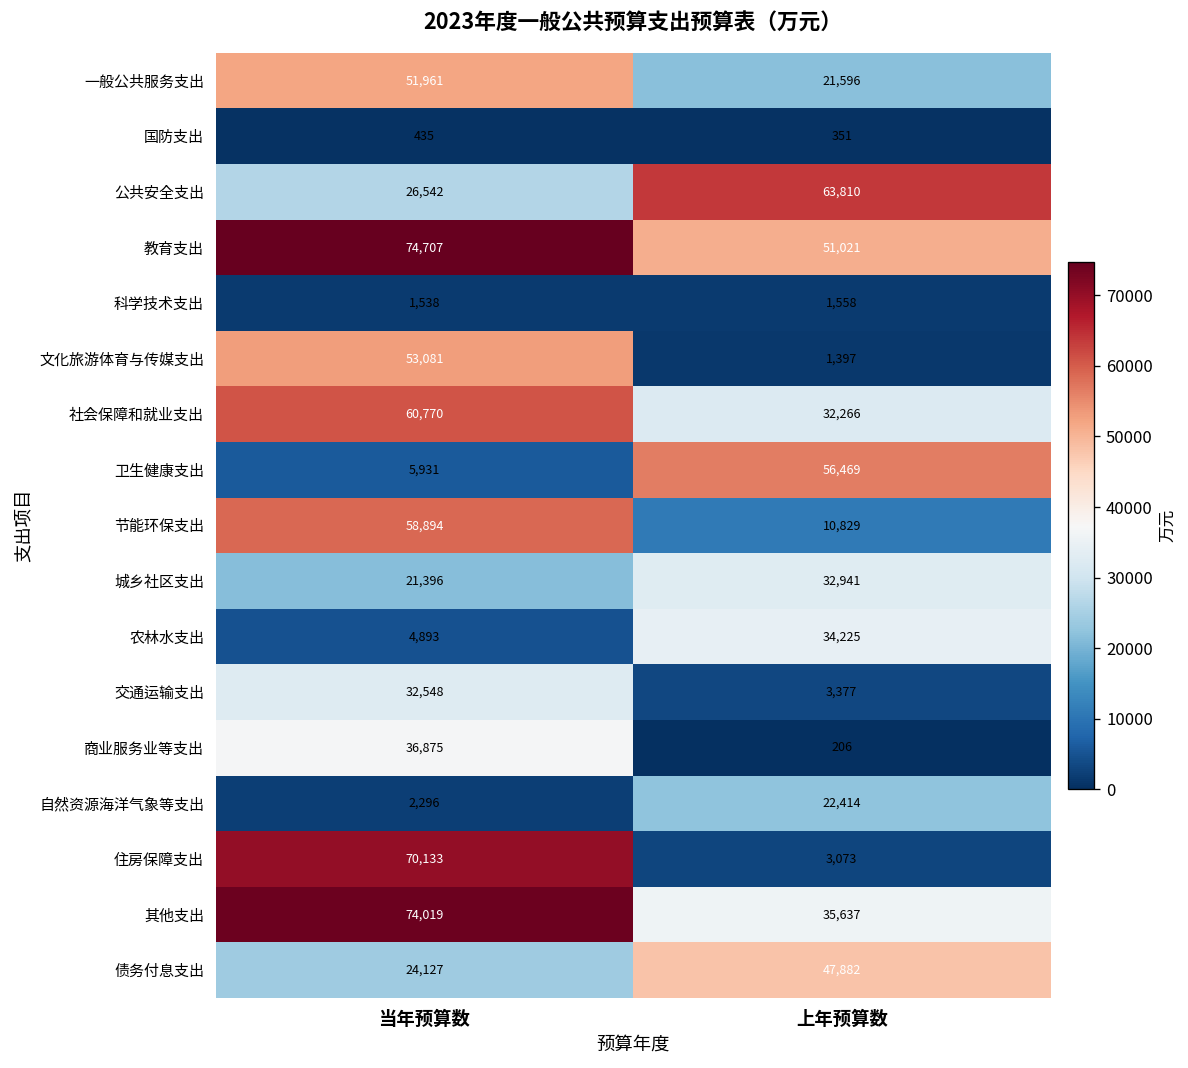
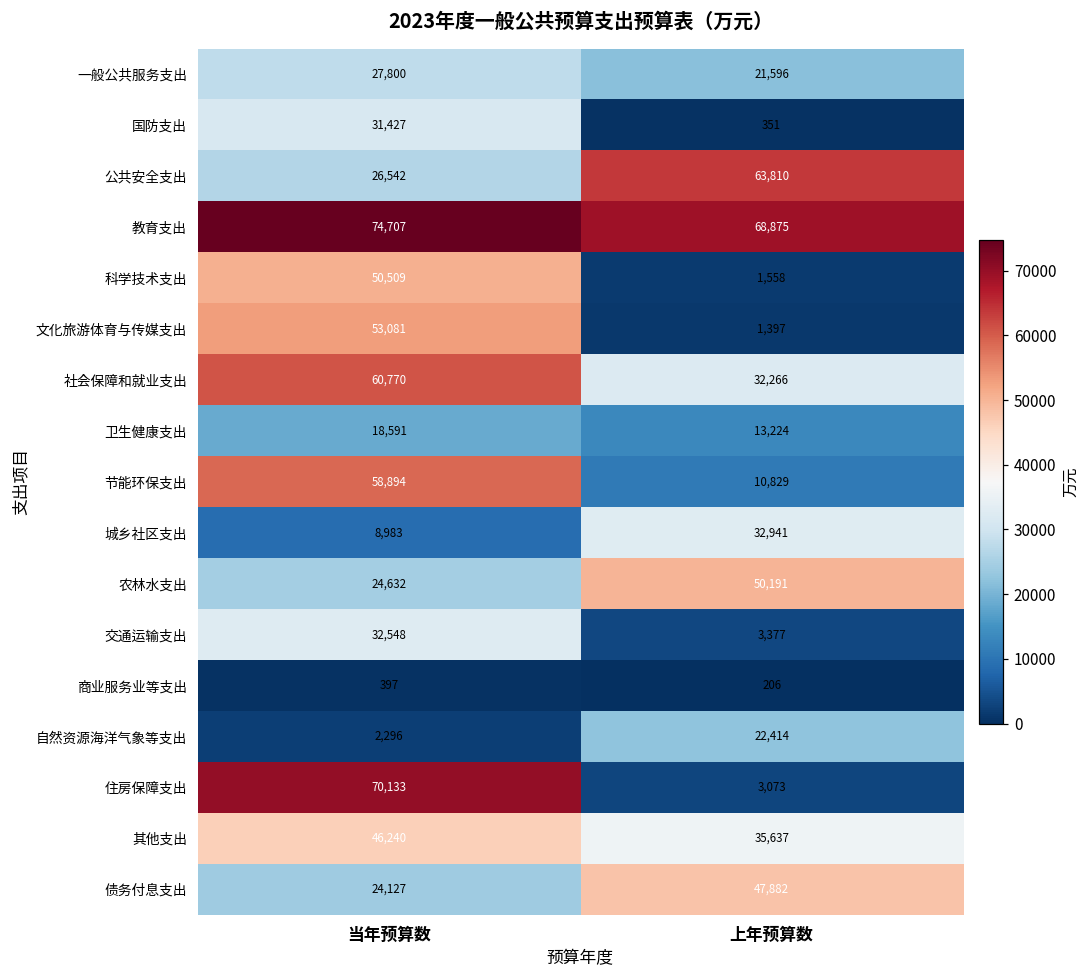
一般公共服务支出, 当年预算数: 51,961 -> 27,800
国防支出, 当年预算数: 435 -> 31,427
教育支出, 上年预算数: 51,021 -> 68,875
科学技术支出, 当年预算数: 1,538 -> 50,509
卫生健康支出, 当年预算数: 5,931 -> 18,591
卫生健康支出, 上年预算数: 56,469 -> 13,224
城乡社区支出, 当年预算数: 21,396 -> 8,983
农林水支出, 当年预算数: 4,893 -> 24,632
农林水支出, 上年预算数: 34,225 -> 50,191
商业服务业等支出, 当年预算数: 36,875 -> 397
其他支出, 当年预算数: 74,019 -> 46,240
